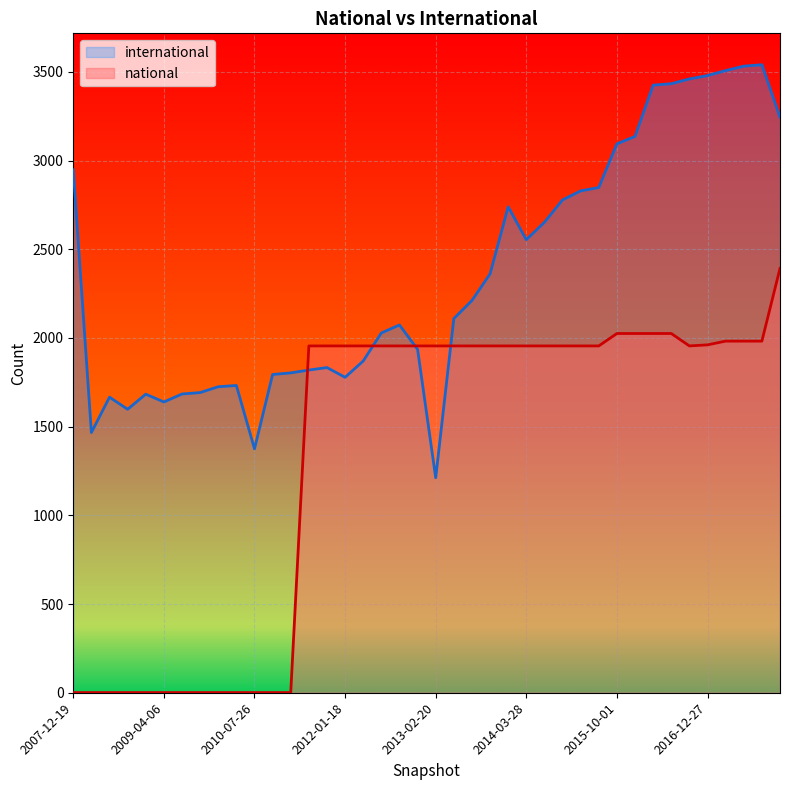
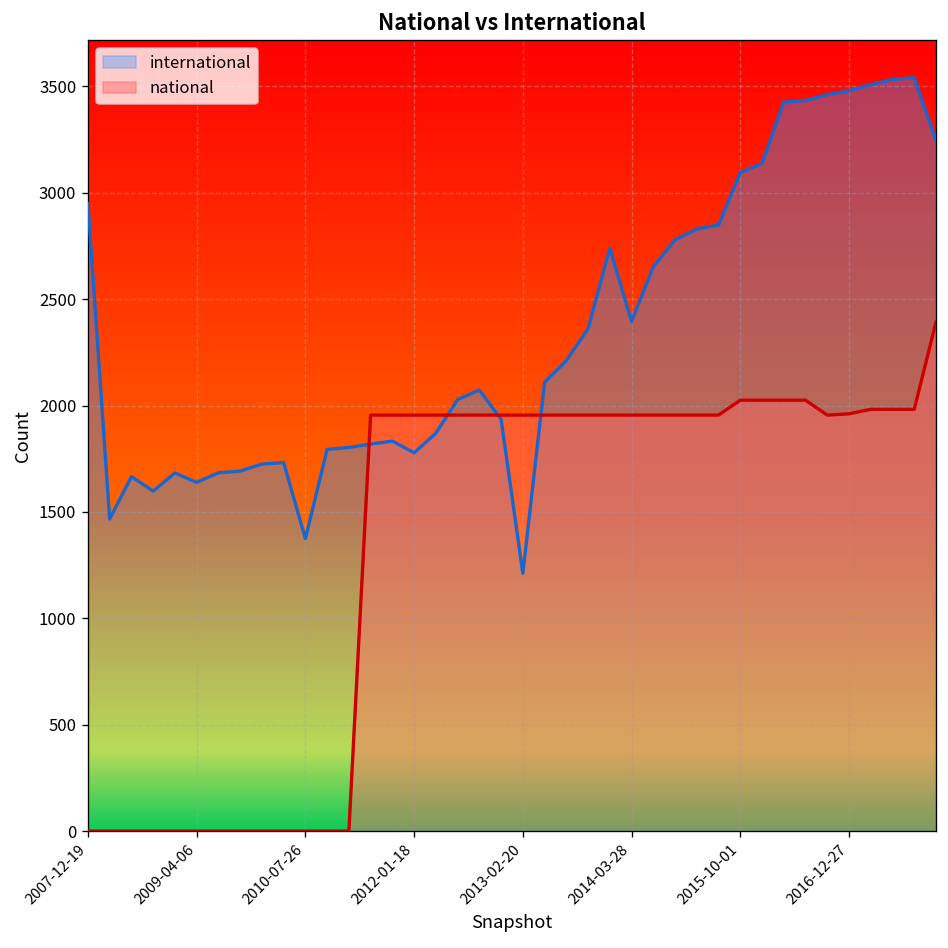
international, 2014-03-28: 2550 -> 2400
